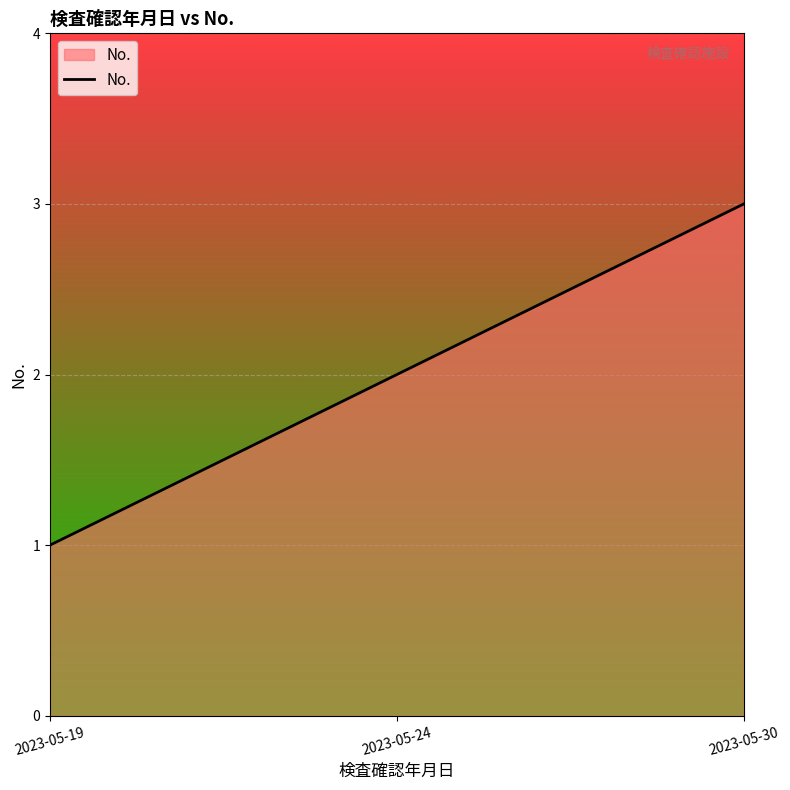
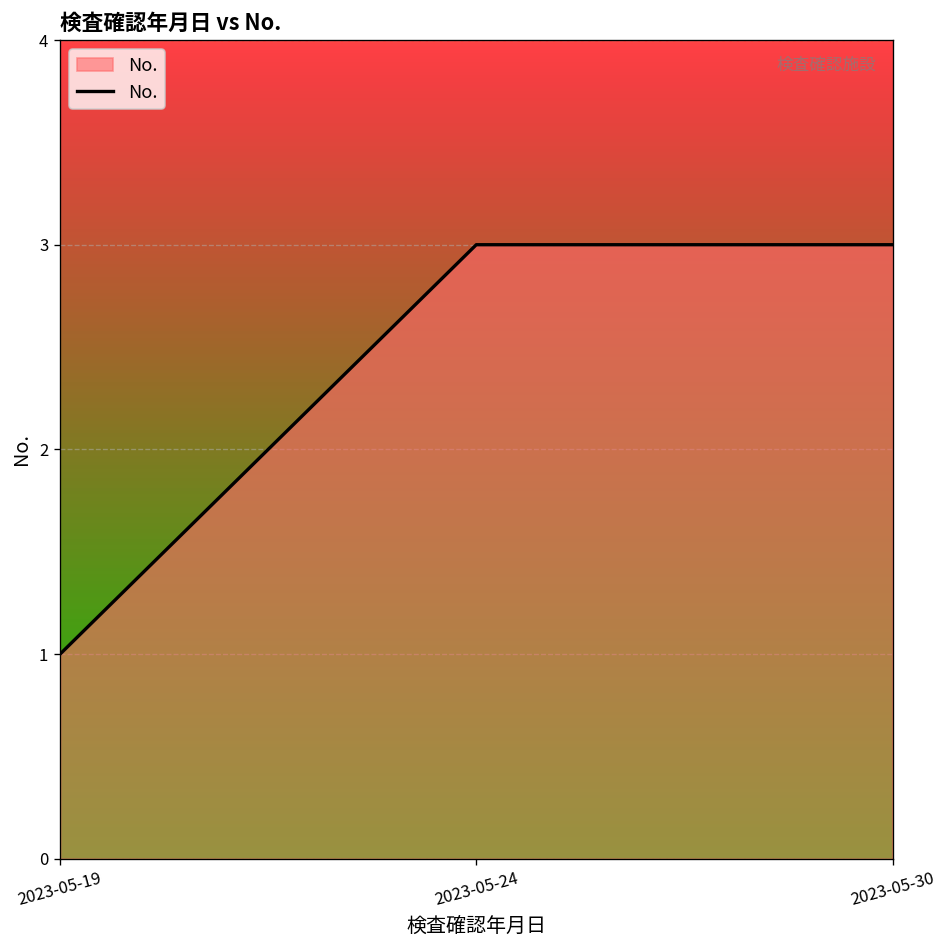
2023-05-24: 2 -> 3
